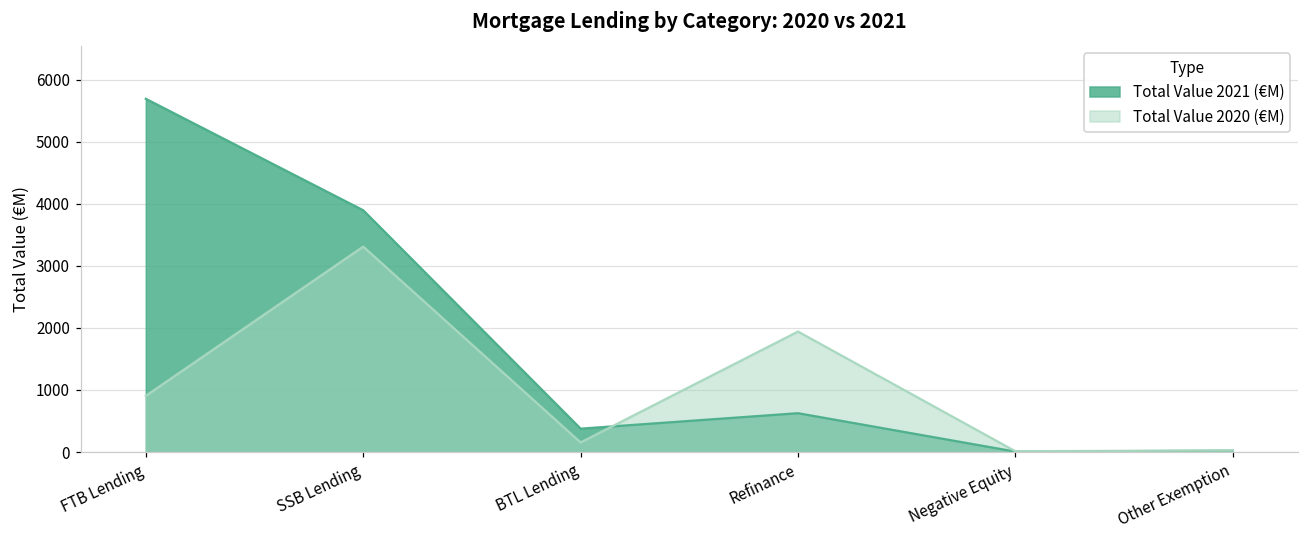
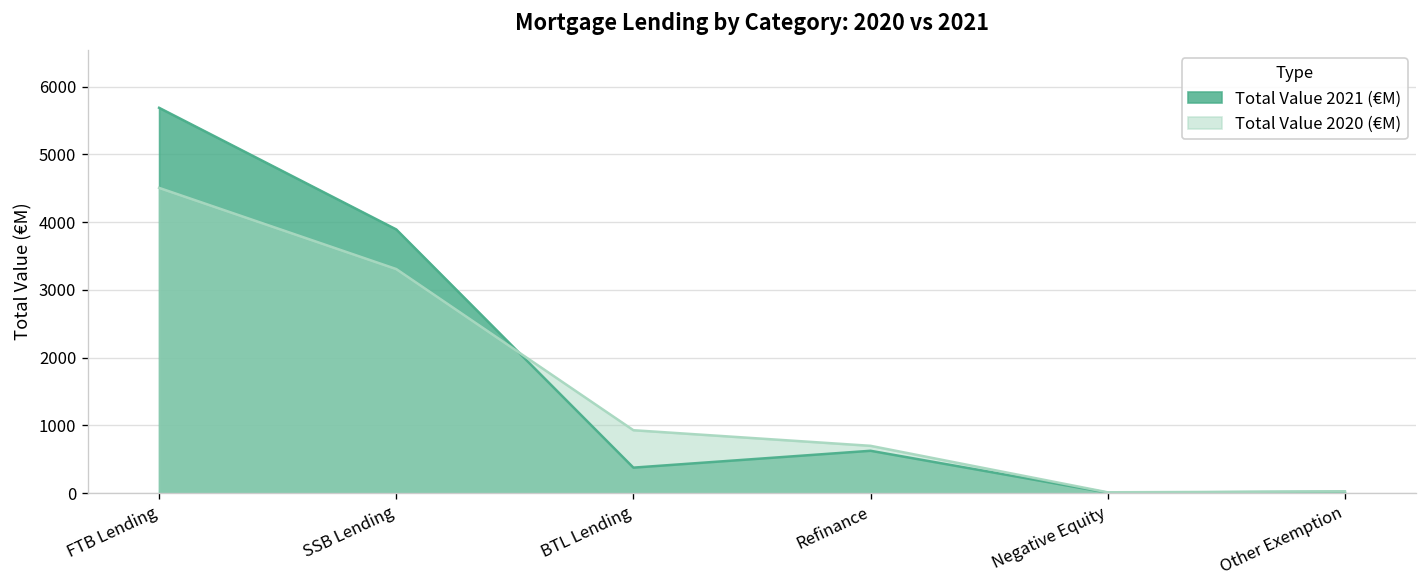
Total Value 2020 (€M), FTB Lending: 900 -> 4500
Total Value 2020 (€M), BTL Lending: 200 -> 900
Total Value 2020 (€M), Refinance: 1900 -> 700
